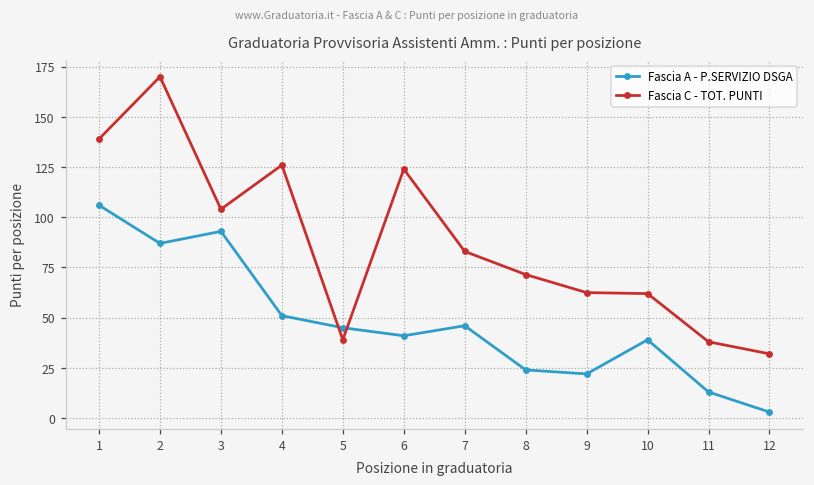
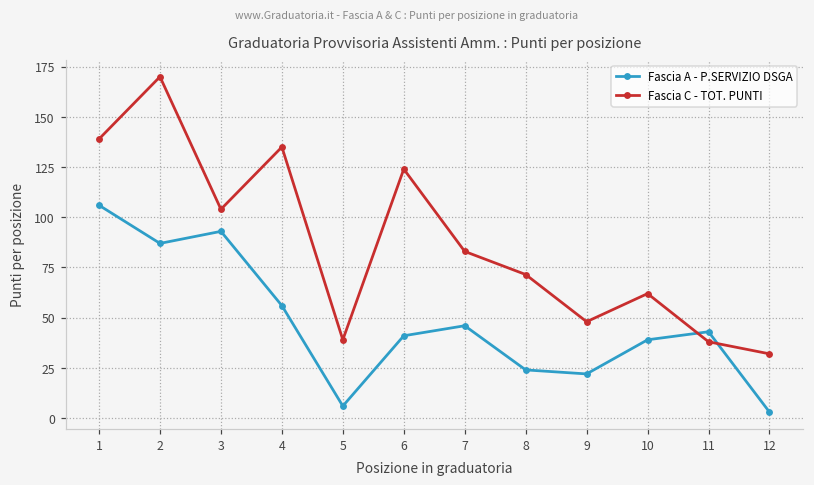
Fascia A - P.SERVIZIO DSGA, 4: 51 -> 56
Fascia C - TOT. PUNTI, 4: 126 -> 135
Fascia A - P.SERVIZIO DSGA, 5: 45 -> 6
Fascia C - TOT. PUNTI, 9: 63 -> 48
Fascia A - P.SERVIZIO DSGA, 11: 13 -> 43
